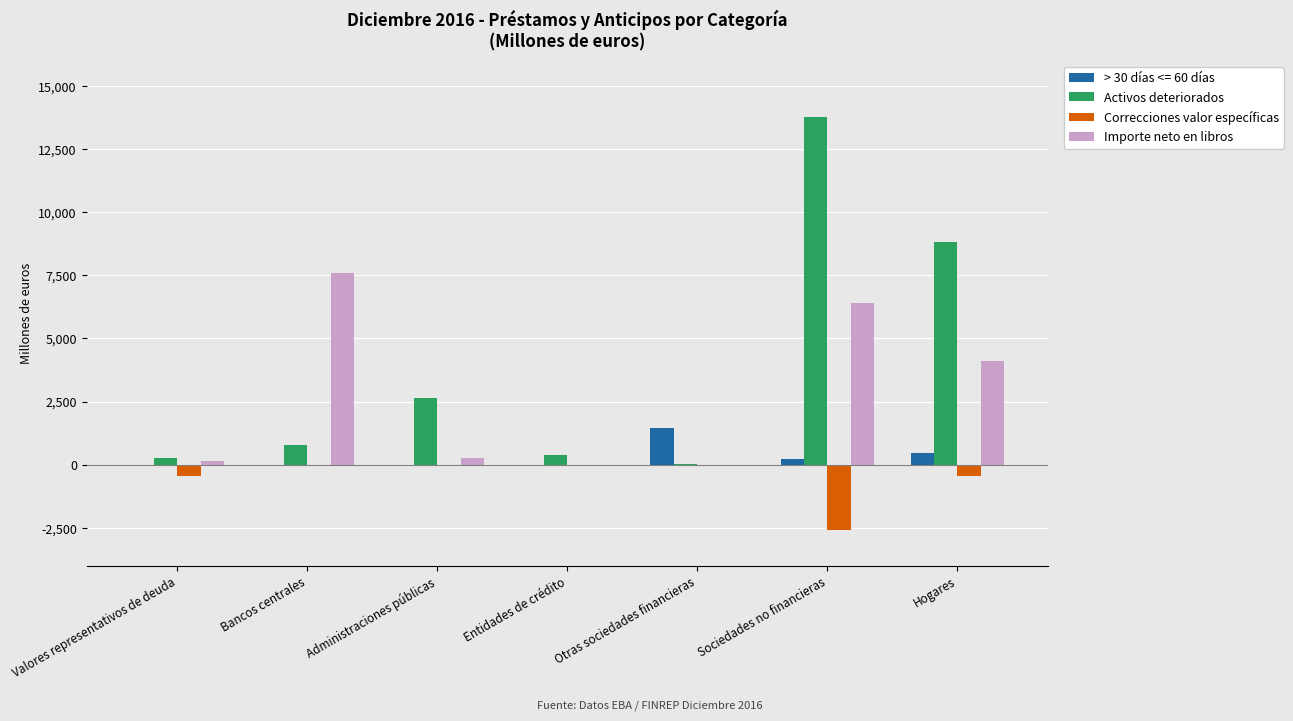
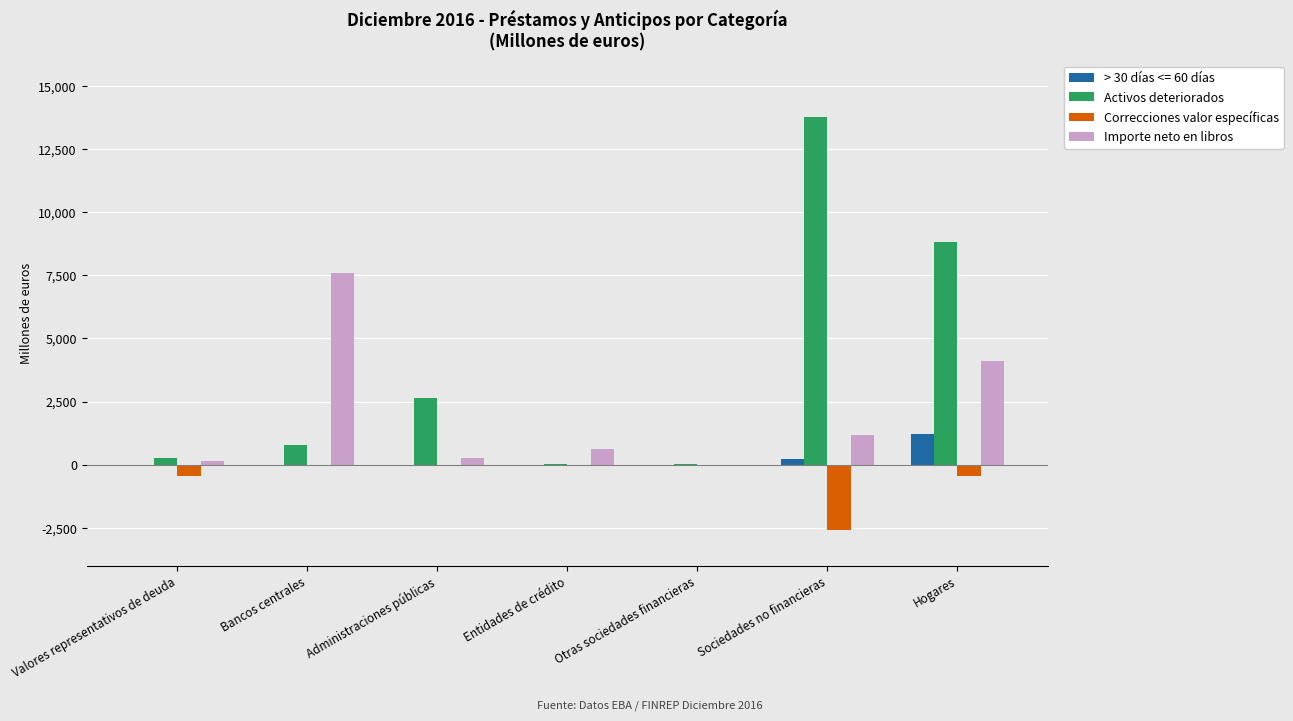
Activos deteriorados, Entidades de crédito: 400 -> 0
Importe neto en libros, Entidades de crédito: 0 -> 600
> 30 días <= 60 días, Otras sociedades financieras: 1,500 -> 0
Importe neto en libros, Sociedades no financieras: 6,400 -> 1,200
> 30 días <= 60 días, Hogares: 500 -> 1,200
